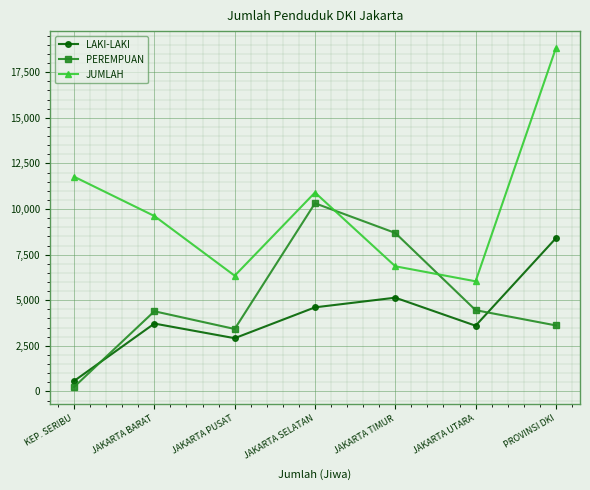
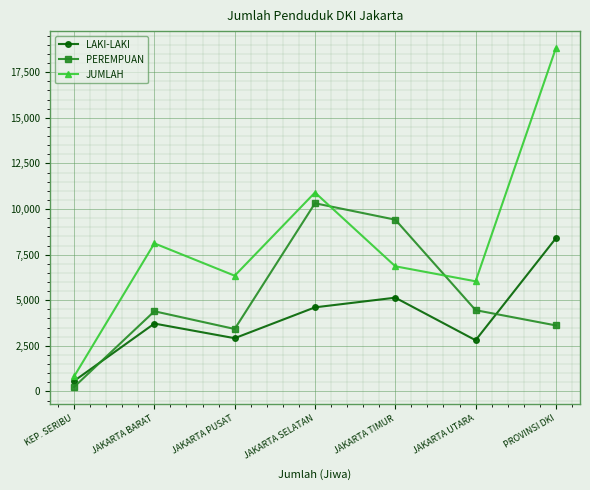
JUMLAH, KEP. SERIBU: 11,800 -> 800
JUMLAH, JAKARTA BARAT: 9,600 -> 8,100
PEREMPUAN, JAKARTA TIMUR: 8,700 -> 9,400
LAKI-LAKI, JAKARTA UTARA: 3,600 -> 2,800
